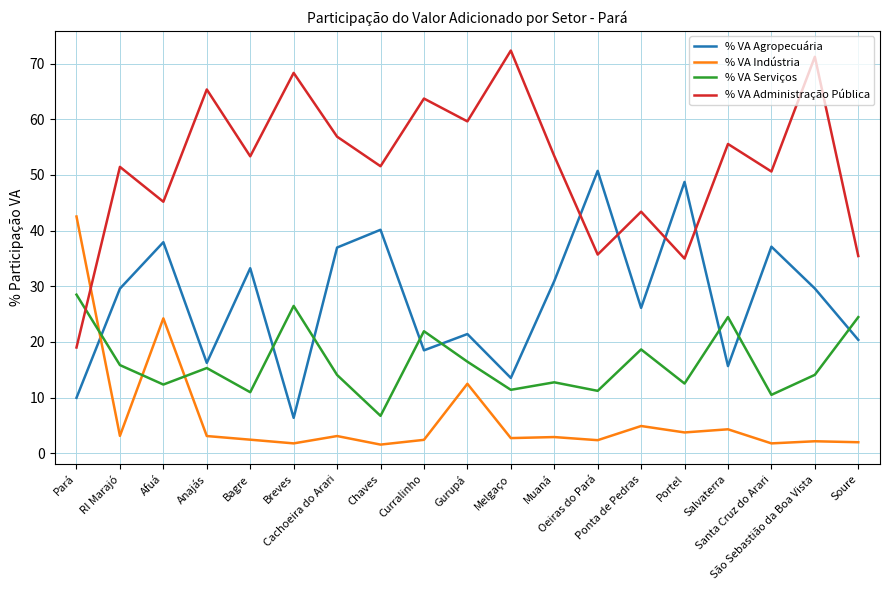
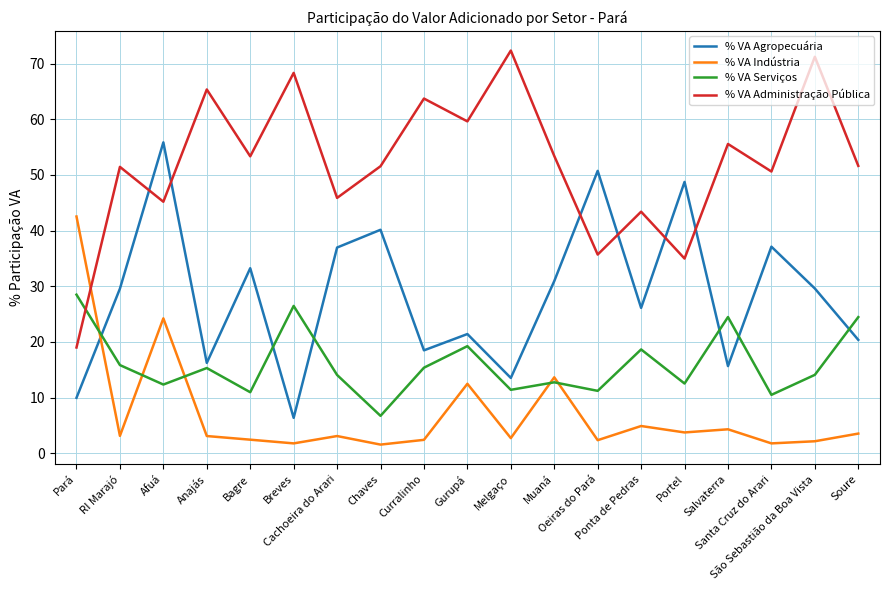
% VA Agropecuária, Afuá: 38 -> 56
% VA Administração Pública, Cachoeira do Arari: 57 -> 46
% VA Serviços, Curralinho: 22 -> 15
% VA Serviços, Gurupá: 16 -> 19
% VA Indústria, Muaná: 3 -> 14
% VA Indústria, Soure: 2 -> 4
% VA Administração Pública, Soure: 35 -> 52
